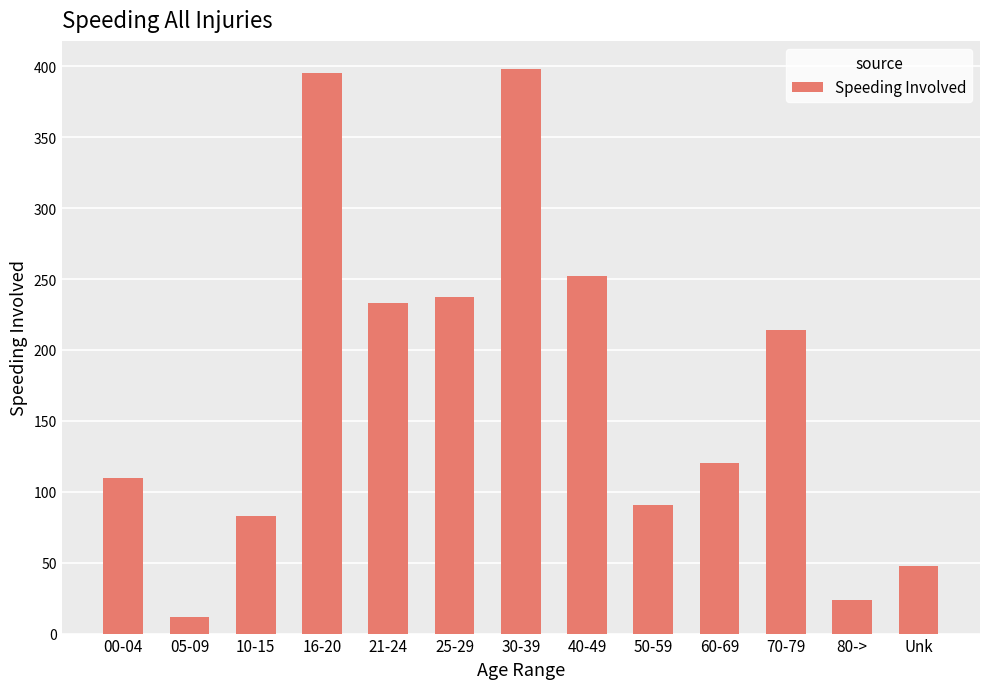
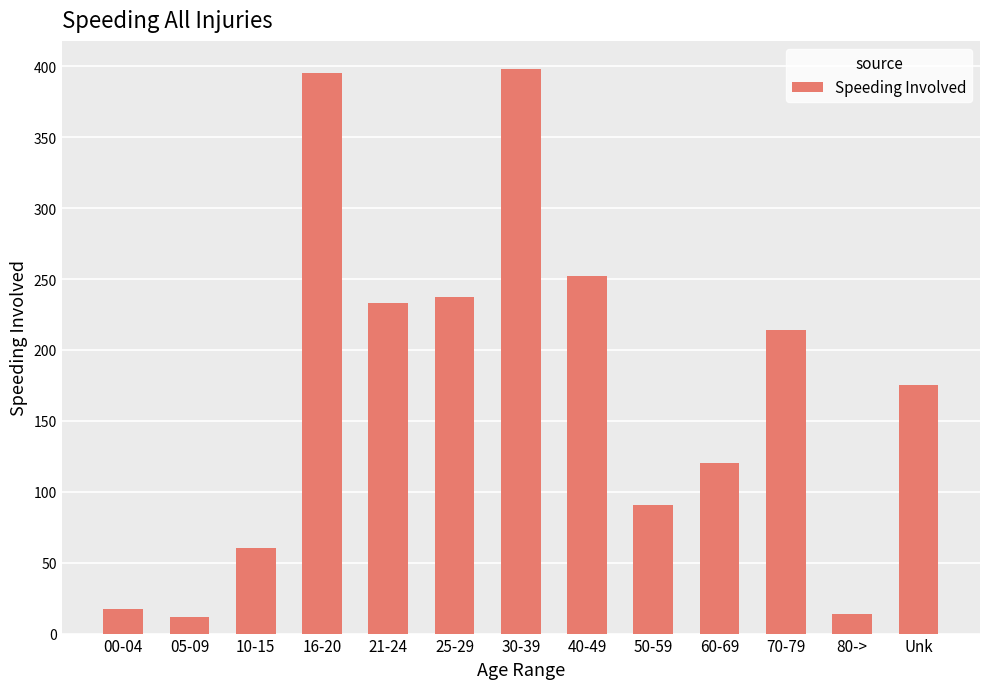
00-04: 110 -> 17
10-15: 83 -> 60
80->: 24 -> 14
Unk: 48 -> 175
